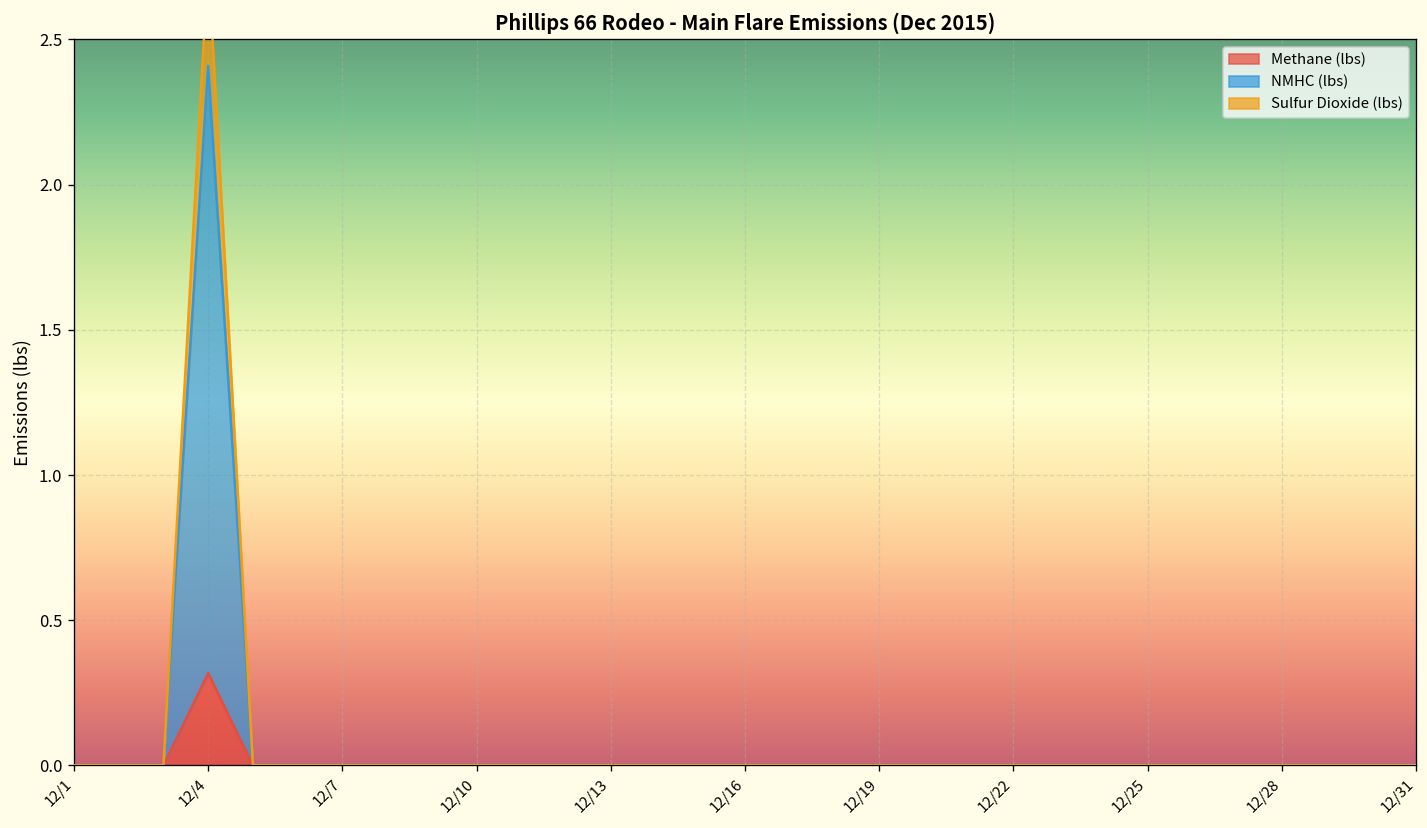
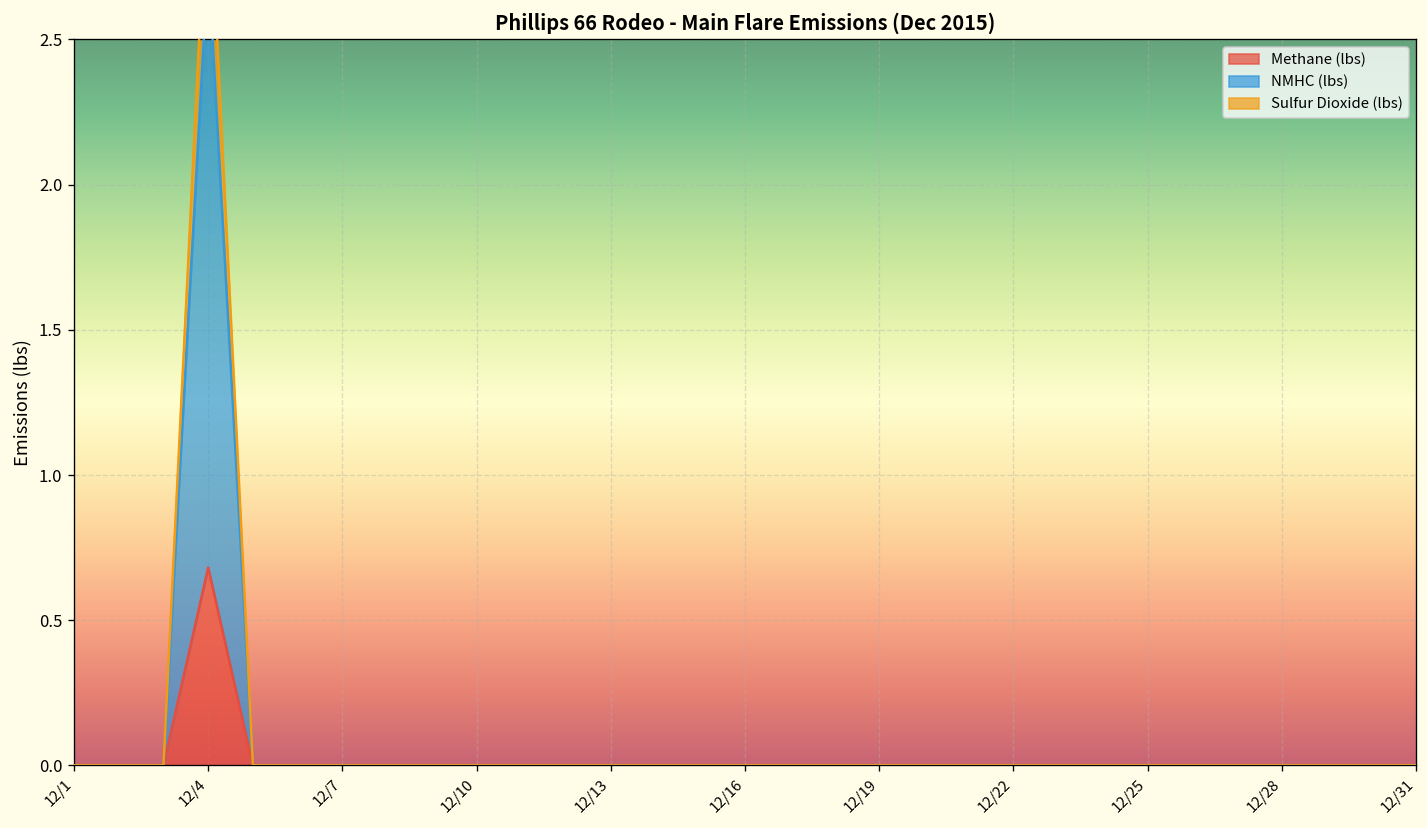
Methane (lbs), 12/4: 0.32 -> 0.68
